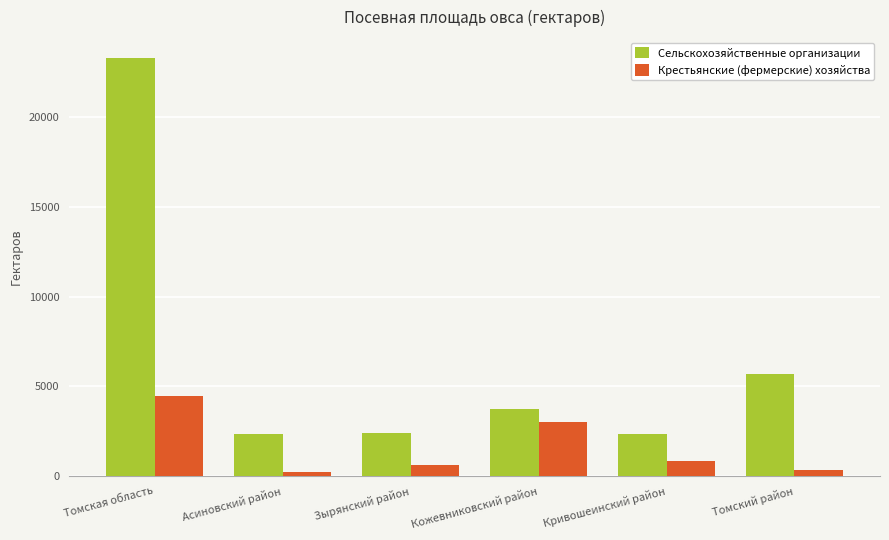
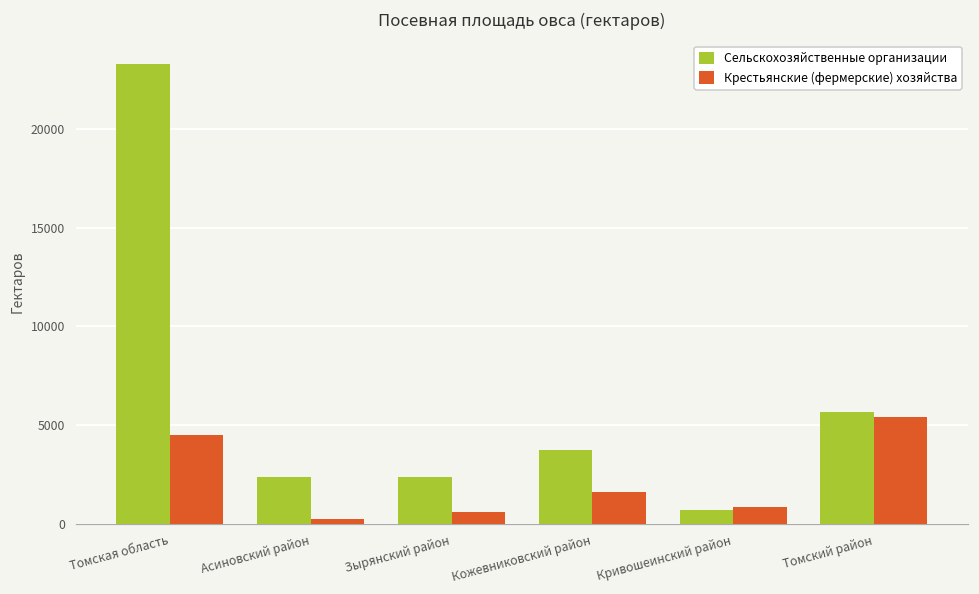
Крестьянские (фермерские) хозяйства, Кожевниковский район: 3000 -> 1600
Сельскохозяйственные организации, Кривошеинский район: 2300 -> 700
Крестьянские (фермерские) хозяйства, Томский район: 300 -> 5400
